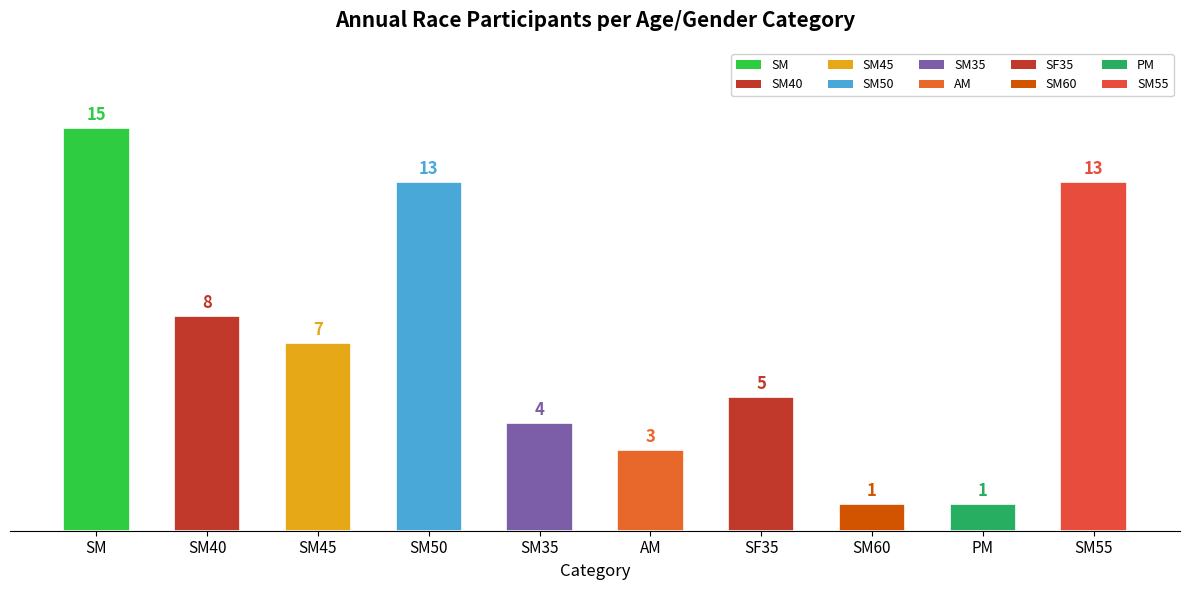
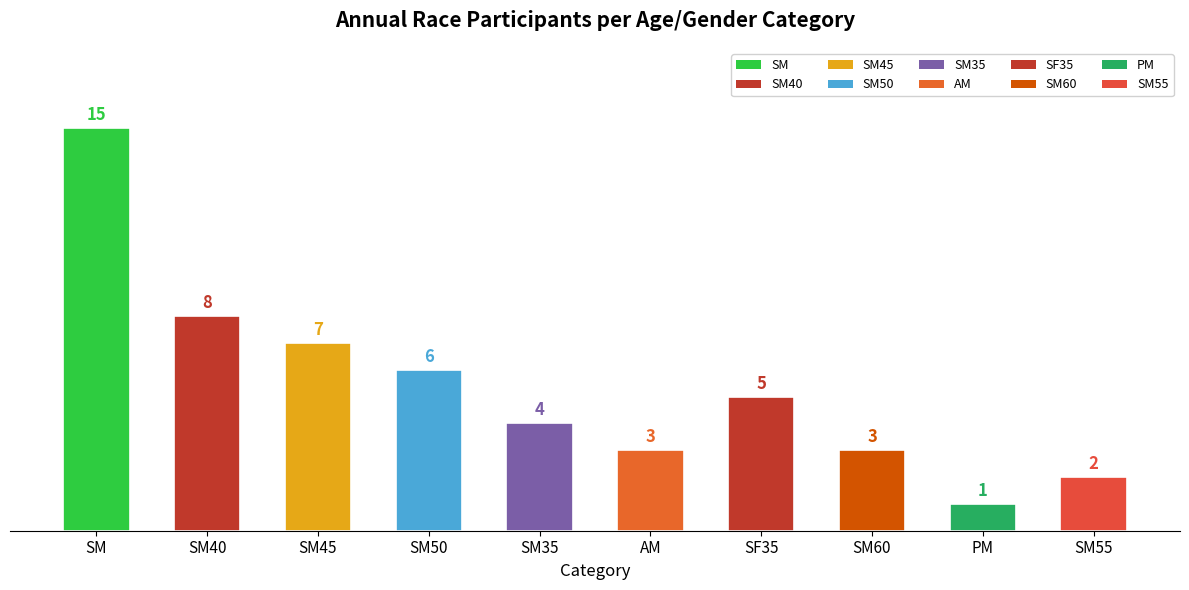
SM50: 13 -> 6
SM60: 1 -> 3
SM55: 13 -> 2
